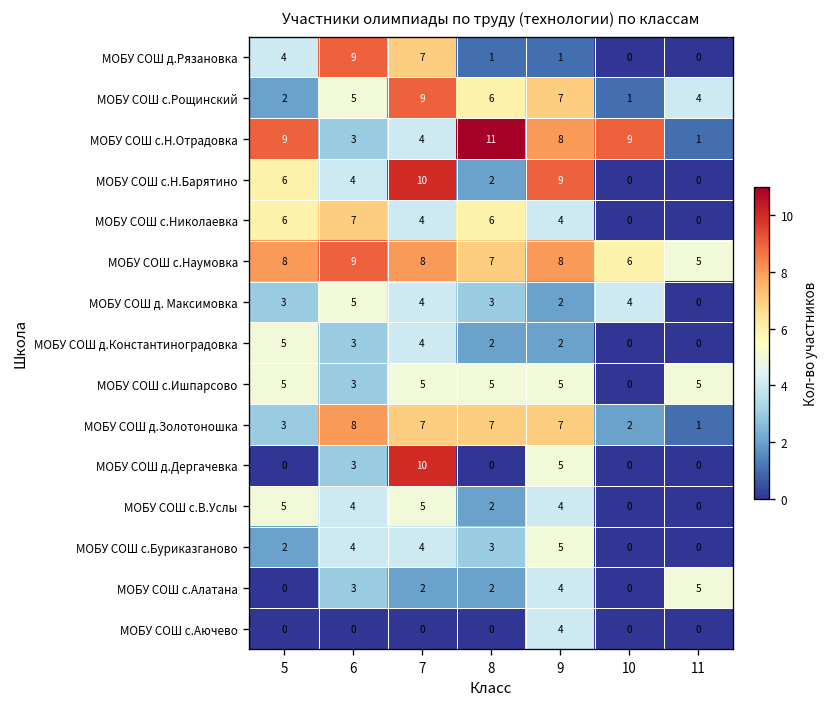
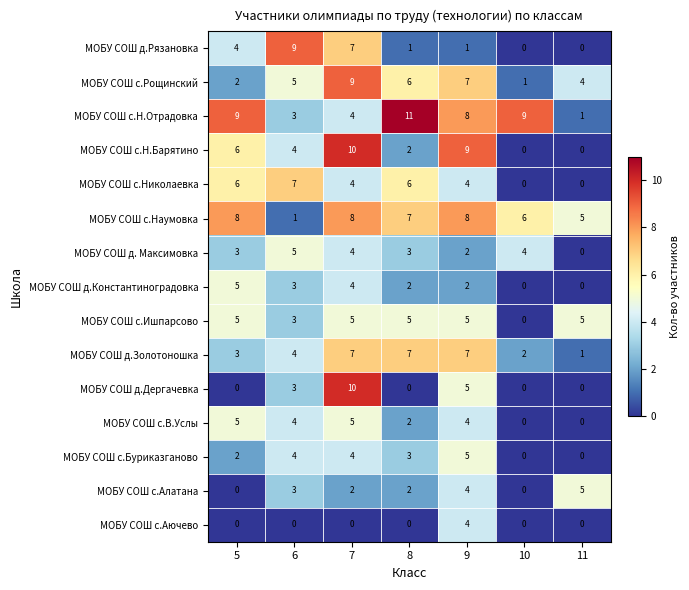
МОБУ СОШ с.Наумовка, 6: 9 -> 1
МОБУ СОШ д.Золотоношка, 6: 8 -> 4
